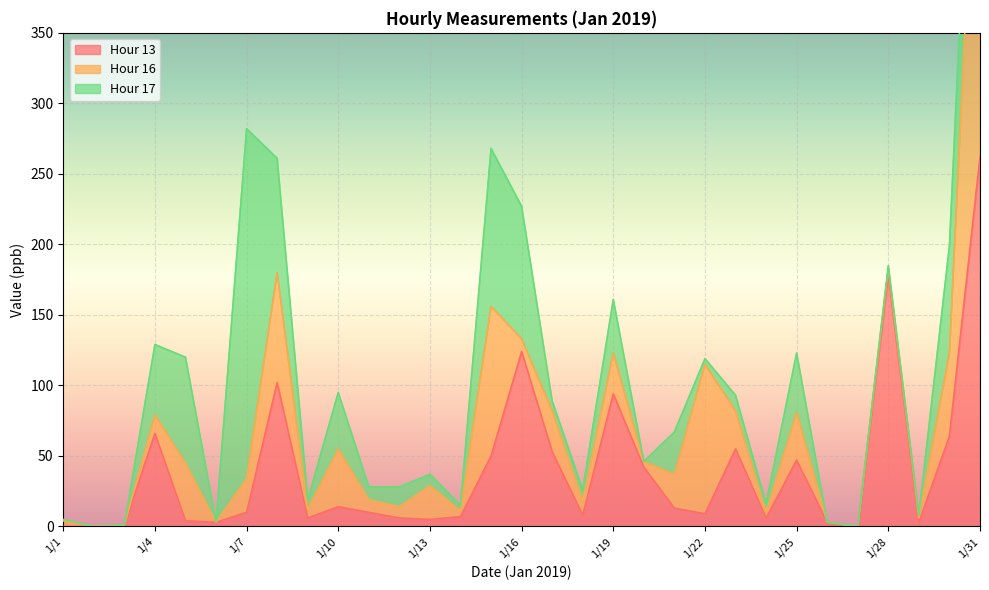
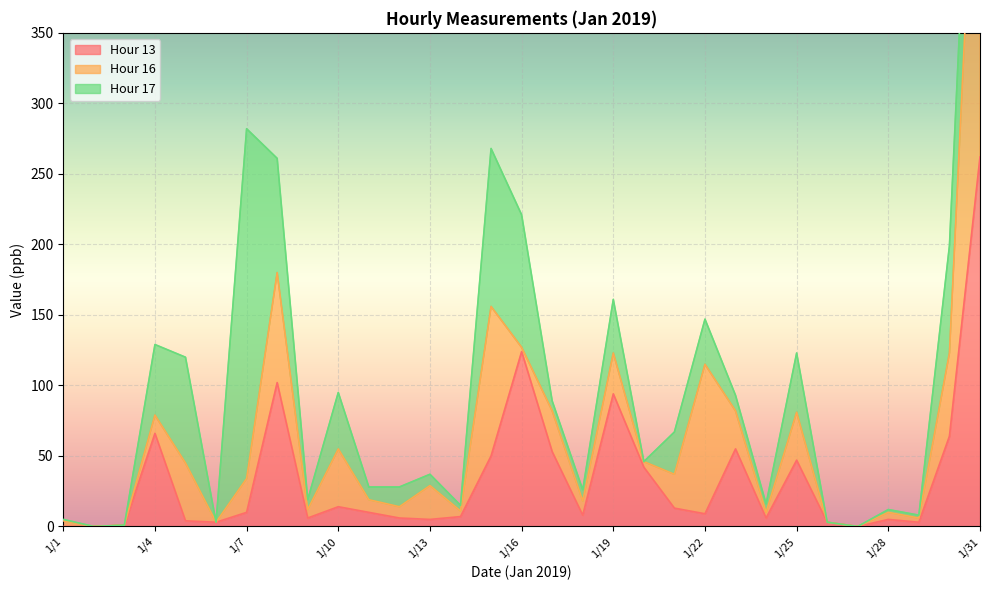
Hour 16, 1/16: 9 -> 3
Hour 17, 1/22: 4 -> 32
Hour 13, 1/28: 178 -> 5
